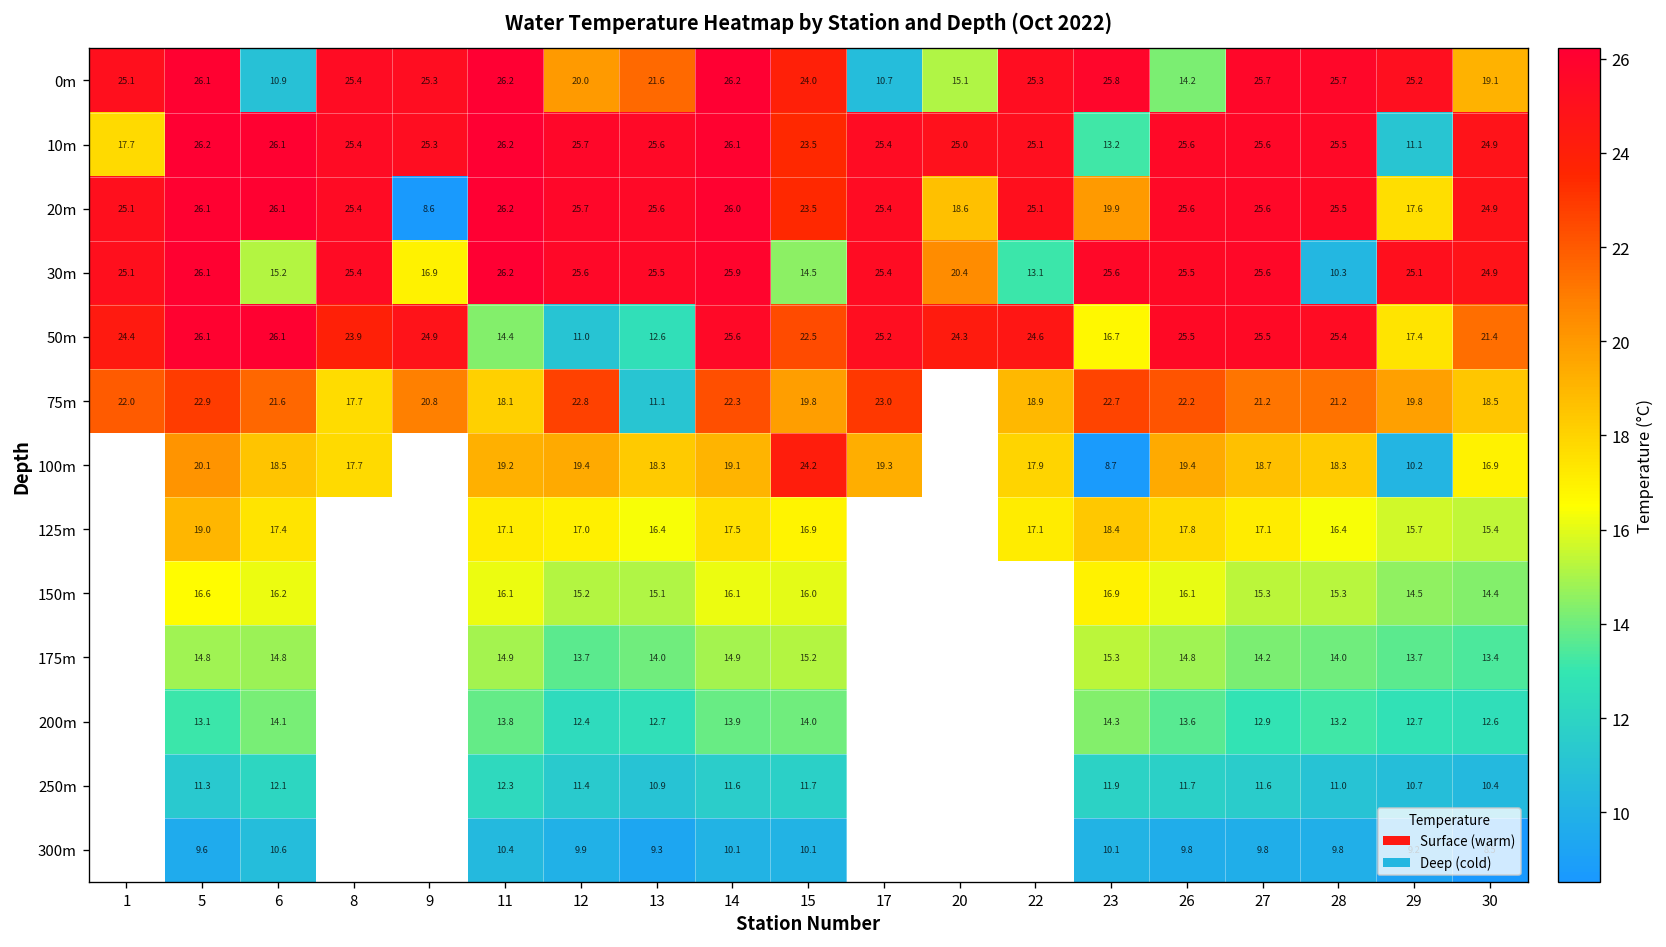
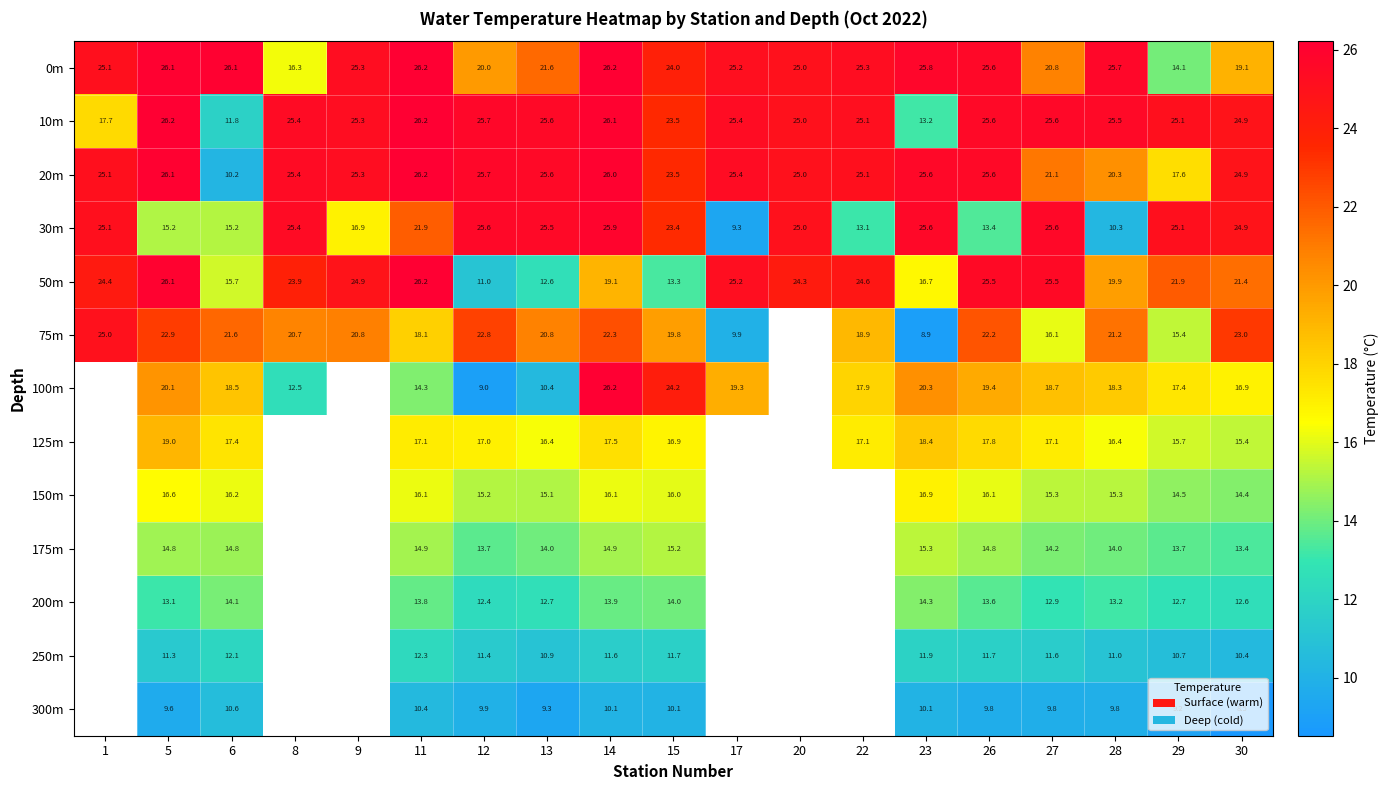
0m, 6: 10.9 -> 26.1
0m, 8: 25.4 -> 16.3
0m, 17: 10.7 -> 25.2
0m, 20: 15.1 -> 25.0
0m, 26: 14.2 -> 25.6
0m, 27: 25.7 -> 20.8
0m, 29: 25.2 -> 14.1
10m, 6: 26.1 -> 11.8
10m, 29: 11.1 -> 25.1
20m, 6: 26.1 -> 10.2
20m, 9: 8.6 -> 25.3
20m, 20: 18.6 -> 25.0
20m, 23: 19.9 -> 25.6
20m, 27: 25.6 -> 21.1
20m, 28: 25.5 -> 20.3
30m, 5: 26.1 -> 15.2
30m, 11: 26.2 -> 21.9
30m, 15: 14.5 -> 23.4
30m, 17: 25.4 -> 9.3
30m, 20: 20.4 -> 25.0
30m, 26: 25.5 -> 13.4
50m, 6: 26.1 -> 15.7
50m, 11: 14.4 -> 26.2
50m, 14: 25.6 -> 19.1
50m, 15: 22.5 -> 13.3
50m, 28: 25.4 -> 19.9
50m, 29: 17.4 -> 21.9
75m, 1: 22.0 -> 25.0
75m, 8: 17.7 -> 20.7
75m, 13: 11.1 -> 20.8
75m, 17: 23.0 -> 9.9
75m, 23: 22.7 -> 8.9
75m, 27: 21.2 -> 16.1
75m, 29: 19.8 -> 15.4
75m, 30: 18.5 -> 23.0
100m, 8: 17.7 -> 12.5
100m, 11: 19.2 -> 14.3
100m, 12: 19.4 -> 9.0
100m, 13: 18.3 -> 10.4
100m, 14: 19.1 -> 26.2
100m, 23: 8.7 -> 20.3
100m, 29: 10.2 -> 17.4
